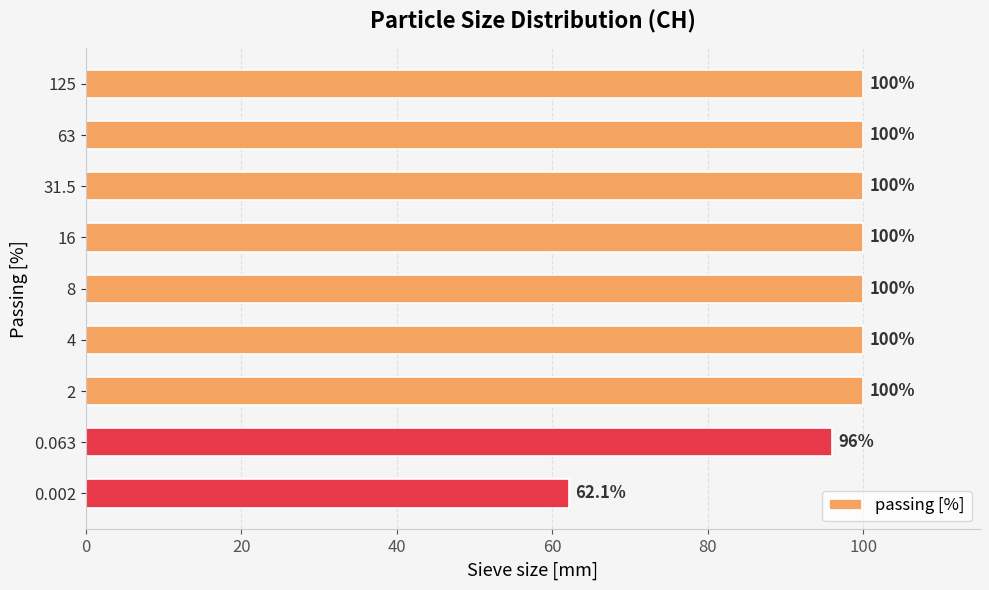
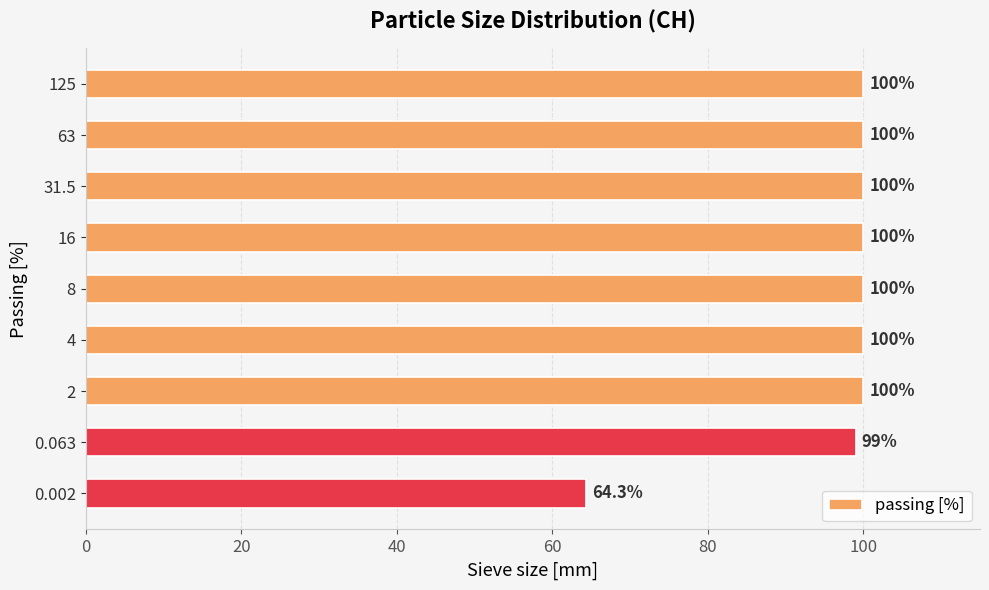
0.063: 96% -> 99%
0.002: 62.1% -> 64.3%
